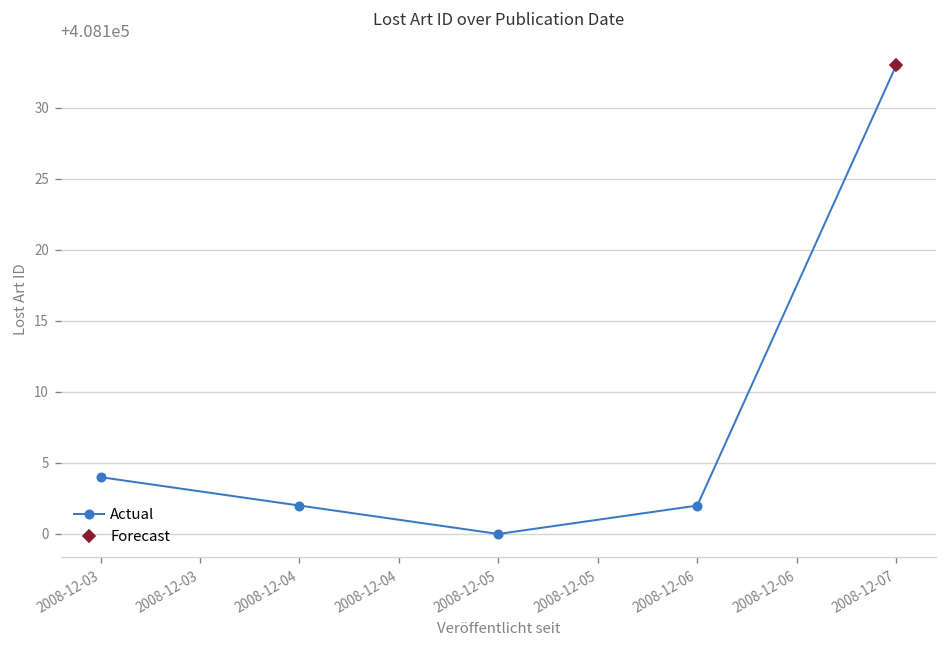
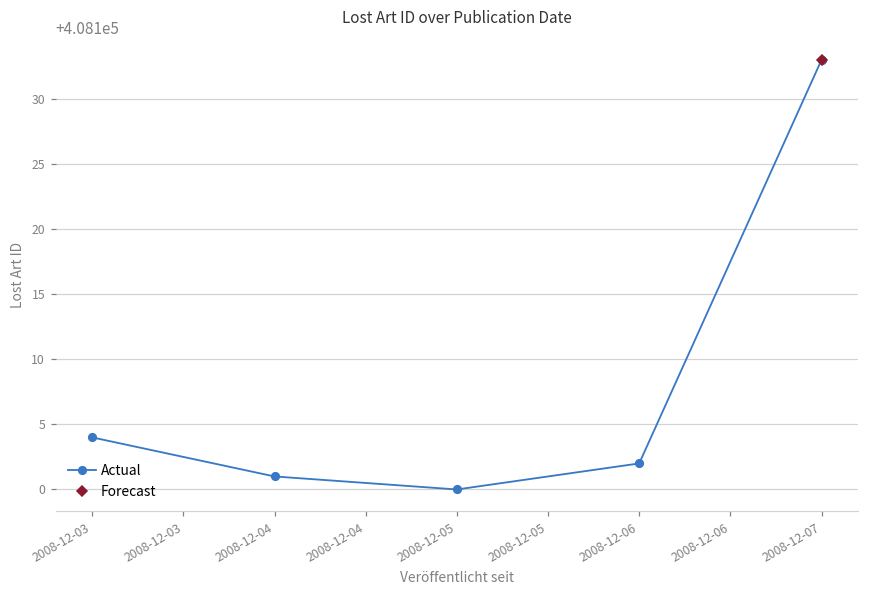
Actual, 2008-12-04: 408102 -> 408101
